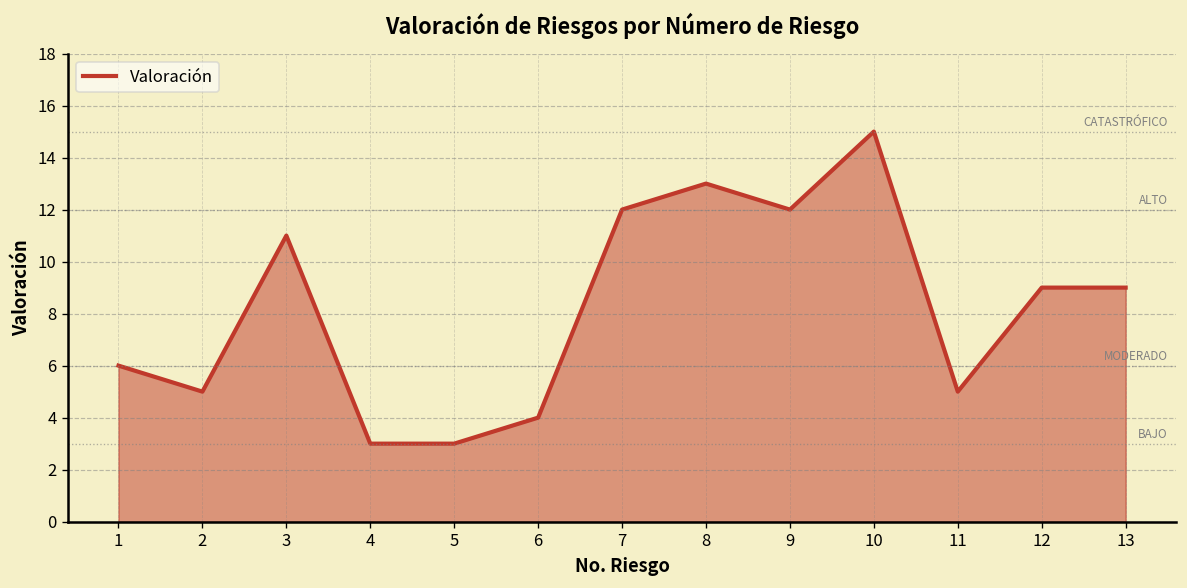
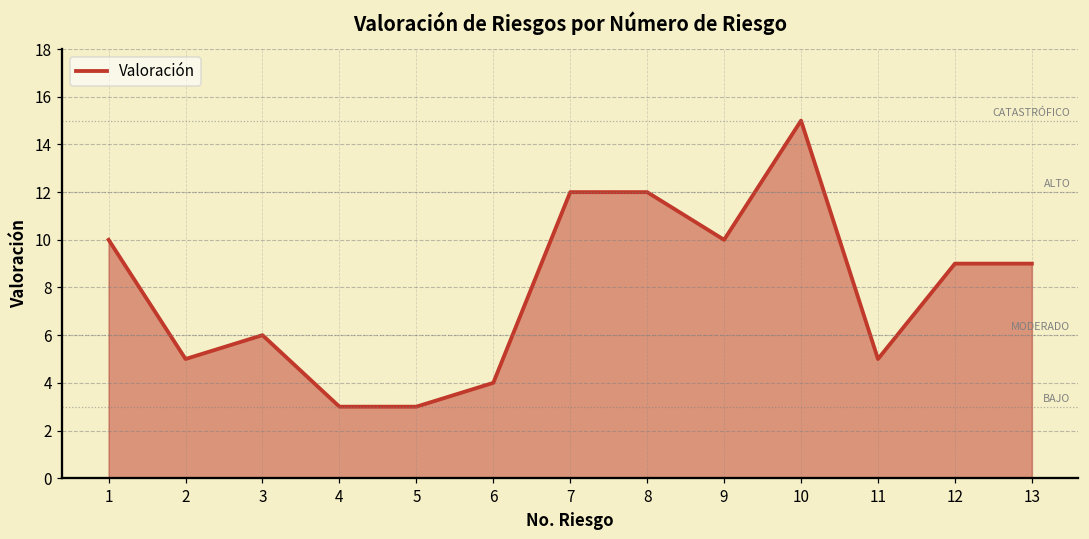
1: 6 -> 10
3: 11 -> 6
8: 13 -> 12
9: 12 -> 10
